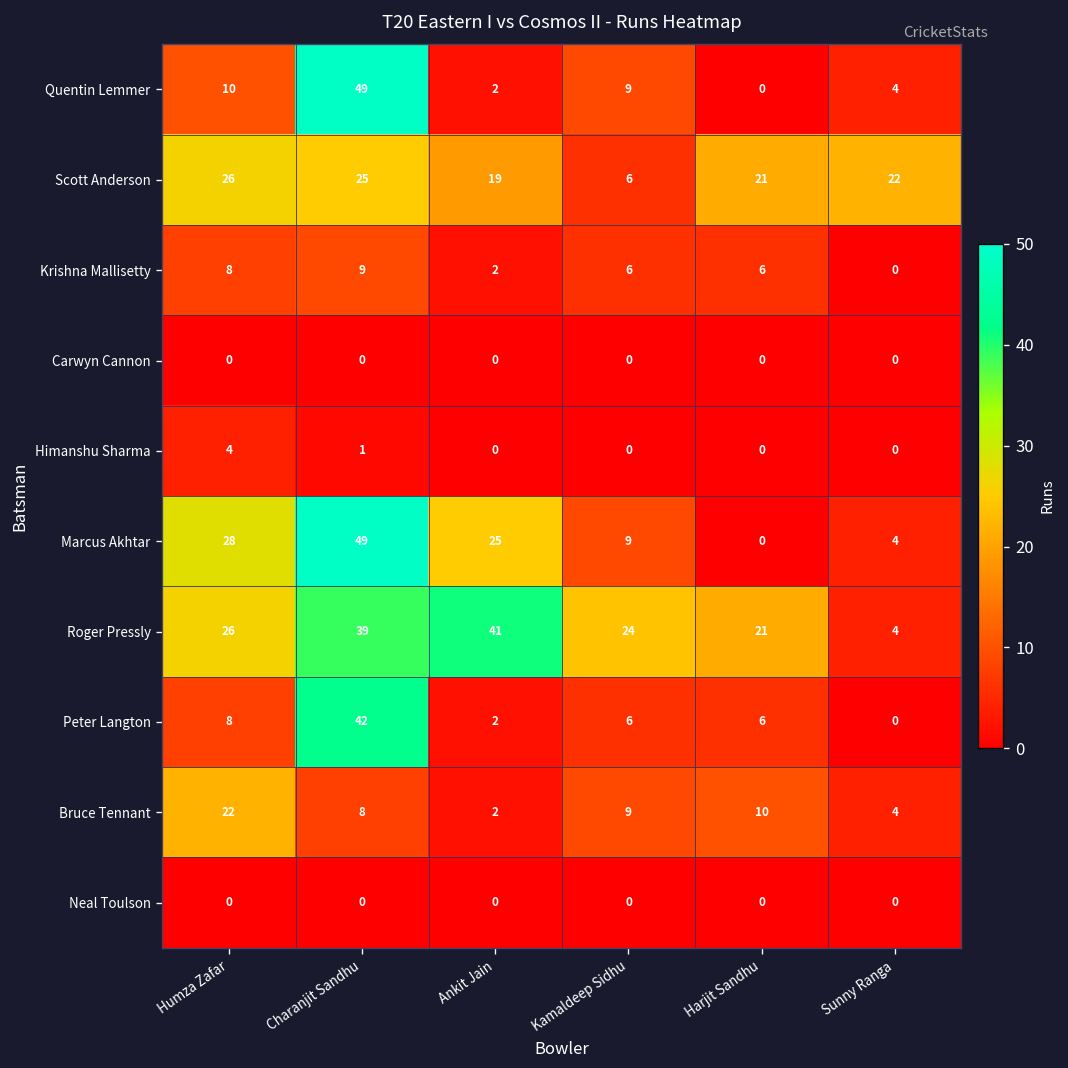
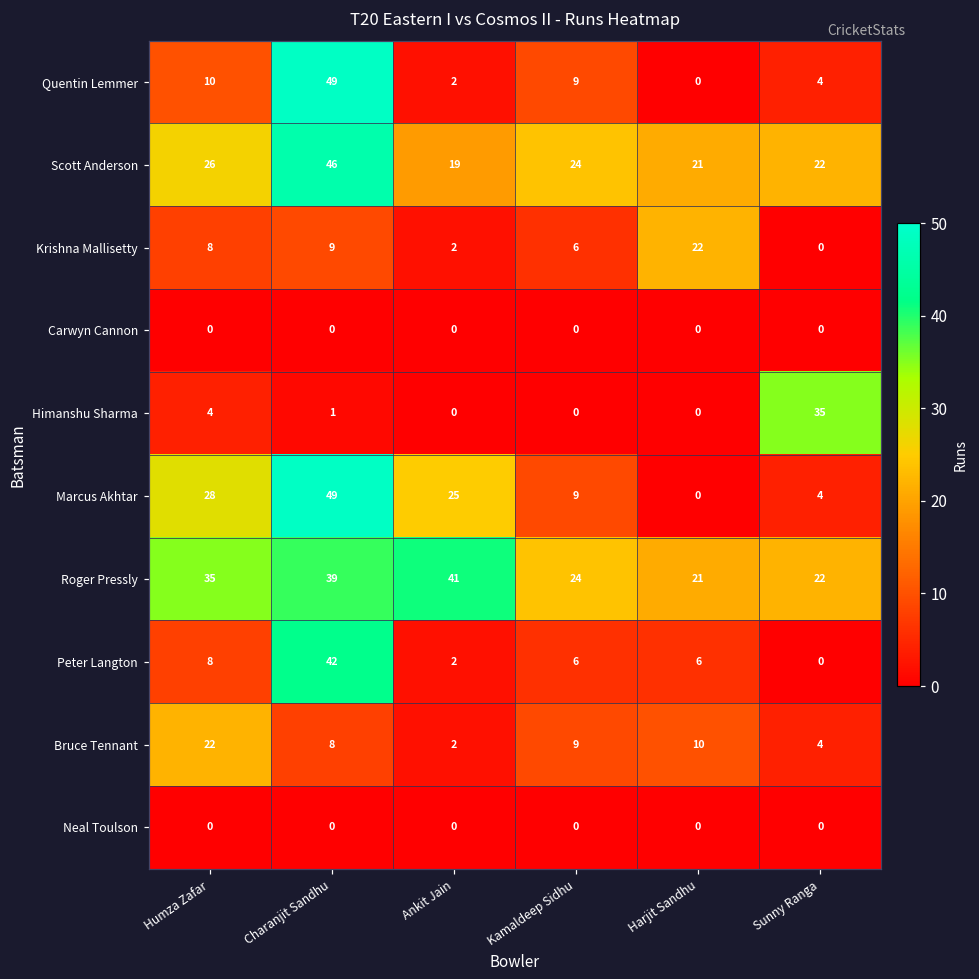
Scott Anderson, Charanjit Sandhu: 25 -> 46
Scott Anderson, Kamaldeep Sidhu: 6 -> 24
Krishna Mallisetty, Harjit Sandhu: 6 -> 22
Himanshu Sharma, Sunny Ranga: 0 -> 35
Roger Pressly, Humza Zafar: 26 -> 35
Roger Pressly, Sunny Ranga: 4 -> 22
